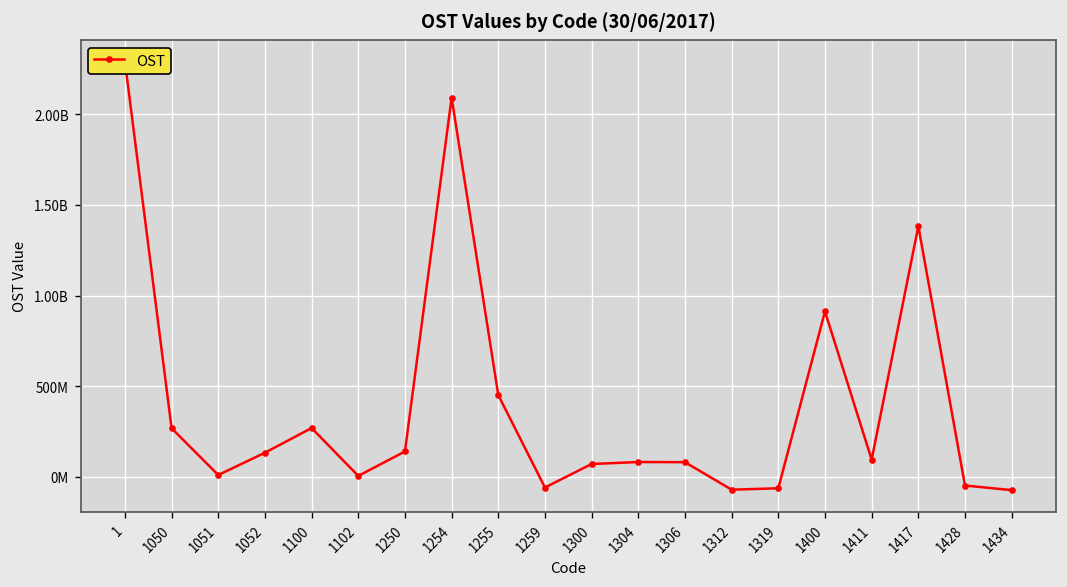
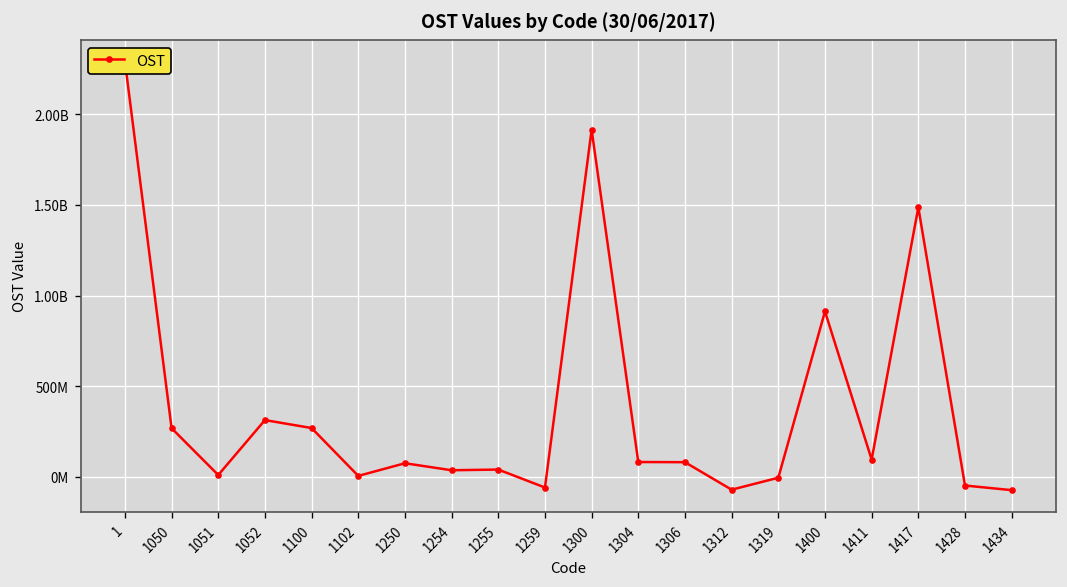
1052: 130000000 -> 310000000
1250: 140000000 -> 70000000
1254: 2090000000 -> 30000000
1255: 450000000 -> 40000000
1300: 70000000 -> 1920000000
1319: -60000000 -> -10000000
1417: 1380000000 -> 1490000000
